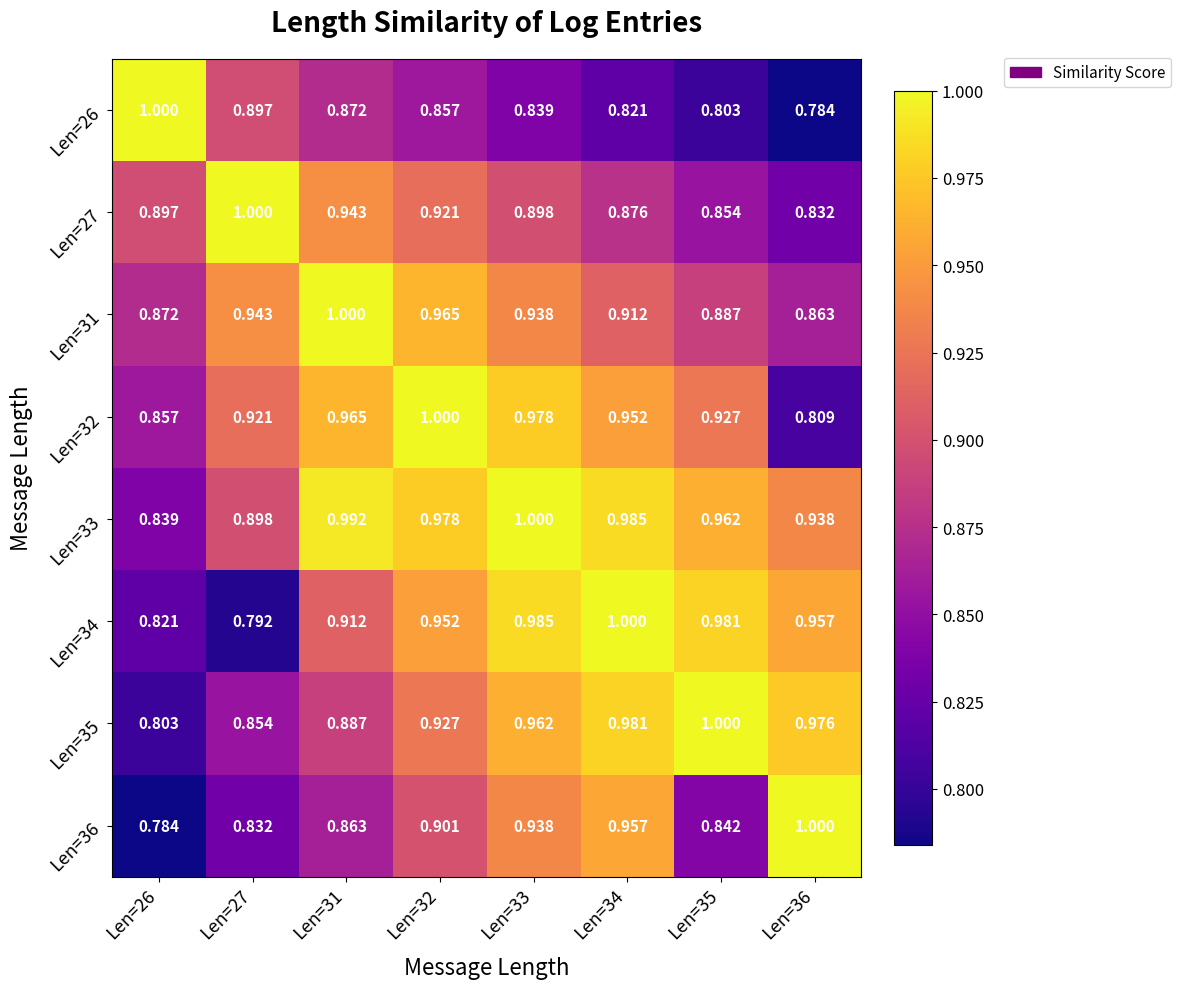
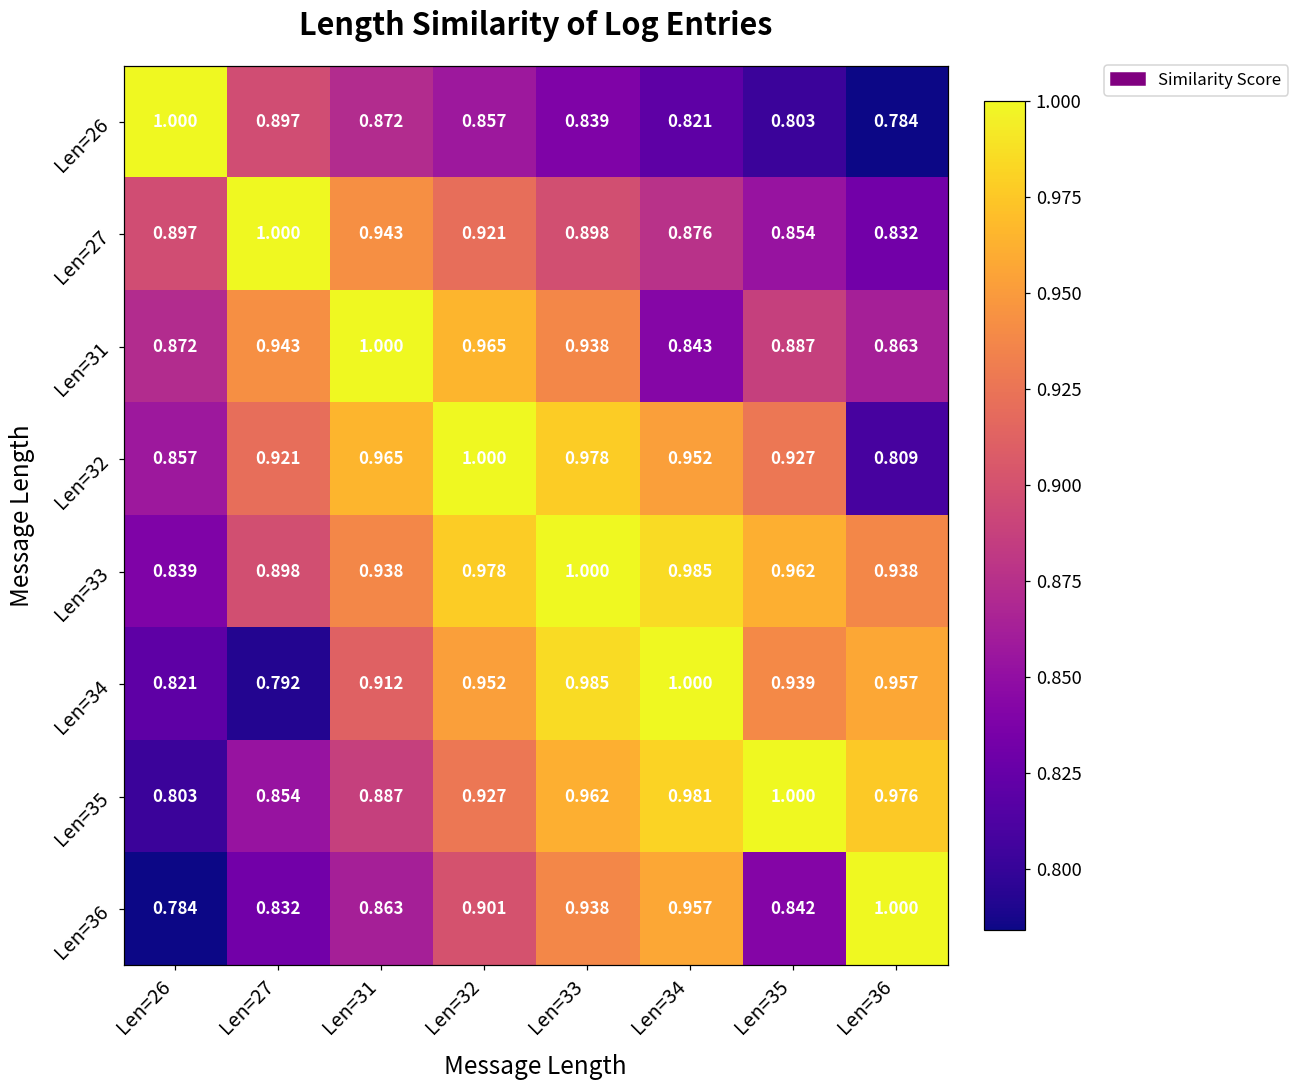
Len=31, Len=34: 0.912 -> 0.843
Len=33, Len=31: 0.992 -> 0.938
Len=34, Len=35: 0.981 -> 0.939
